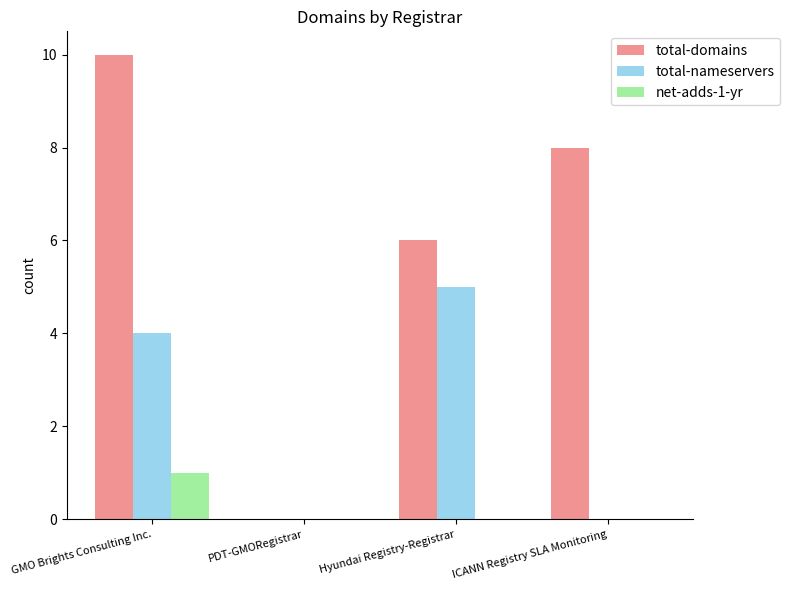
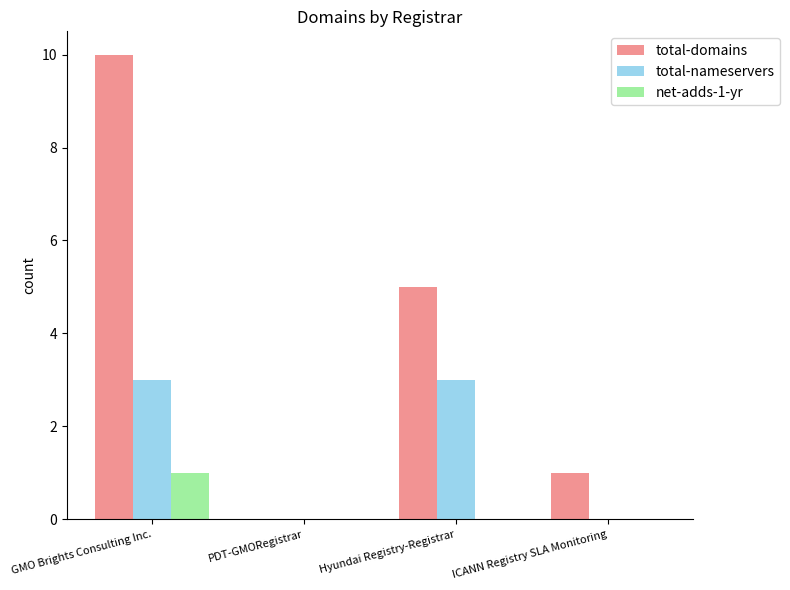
total-nameservers, GMO Brights Consulting Inc.: 4 -> 3
total-domains, Hyundai Registry-Registrar: 6 -> 5
total-nameservers, Hyundai Registry-Registrar: 5 -> 3
total-domains, ICANN Registry SLA Monitoring: 8 -> 1
